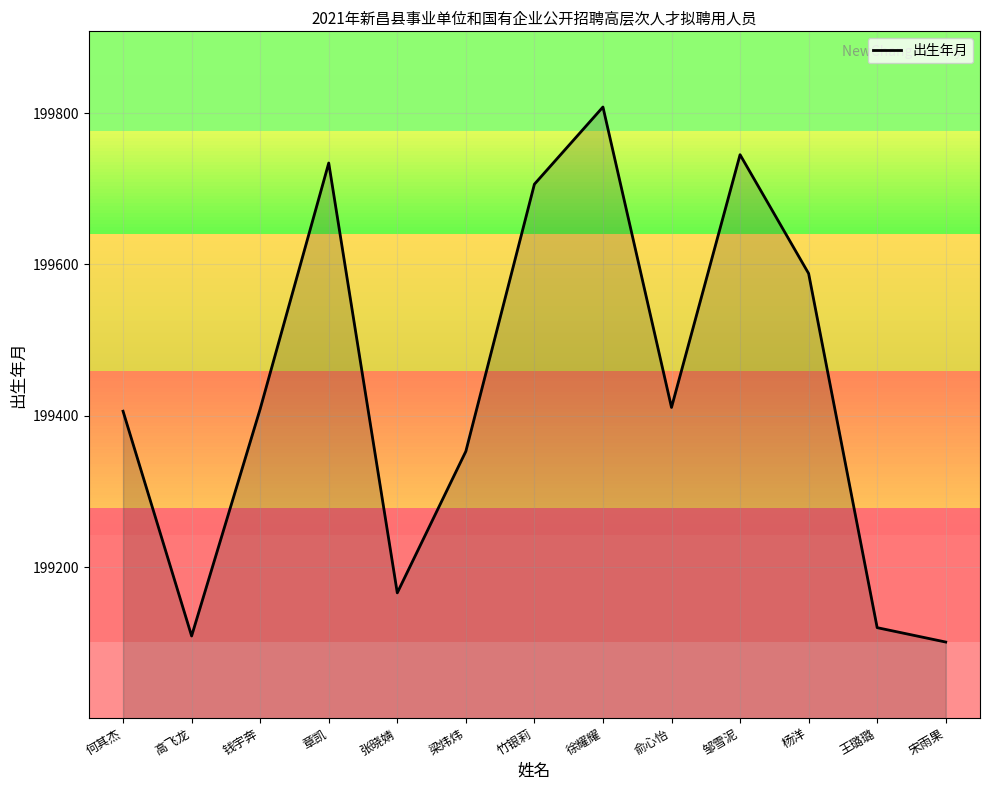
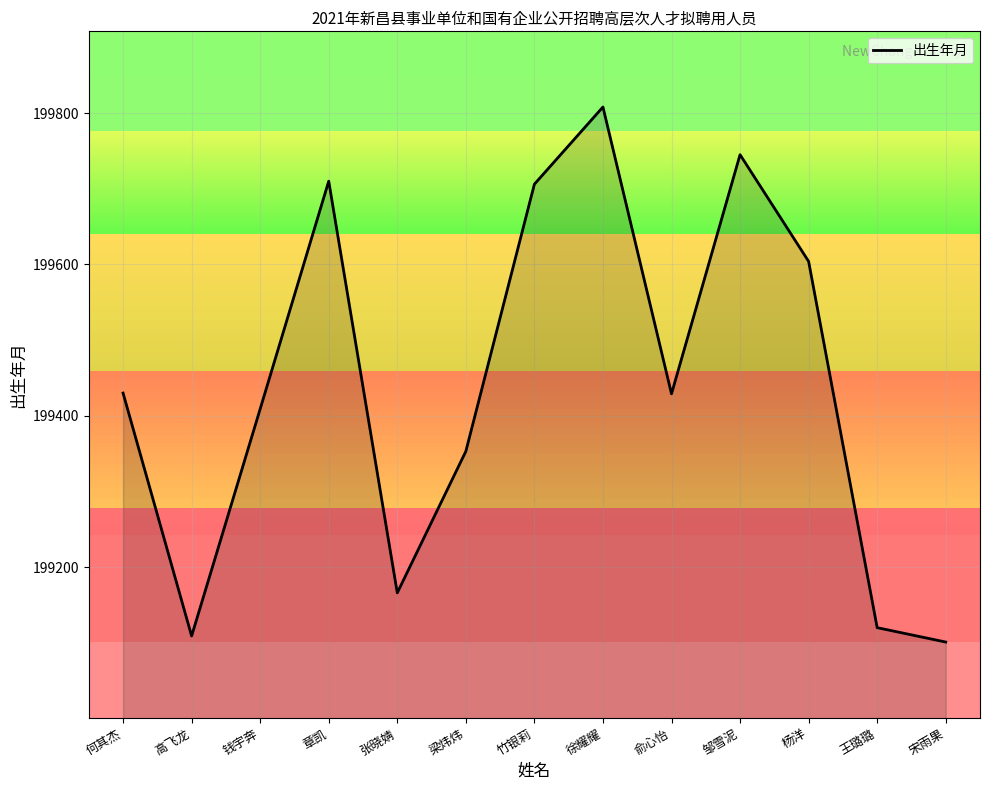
何其杰: 199410 -> 199430
章凯: 199730 -> 199710
俞心怡: 199410 -> 199430
杨洋: 199590 -> 199600
